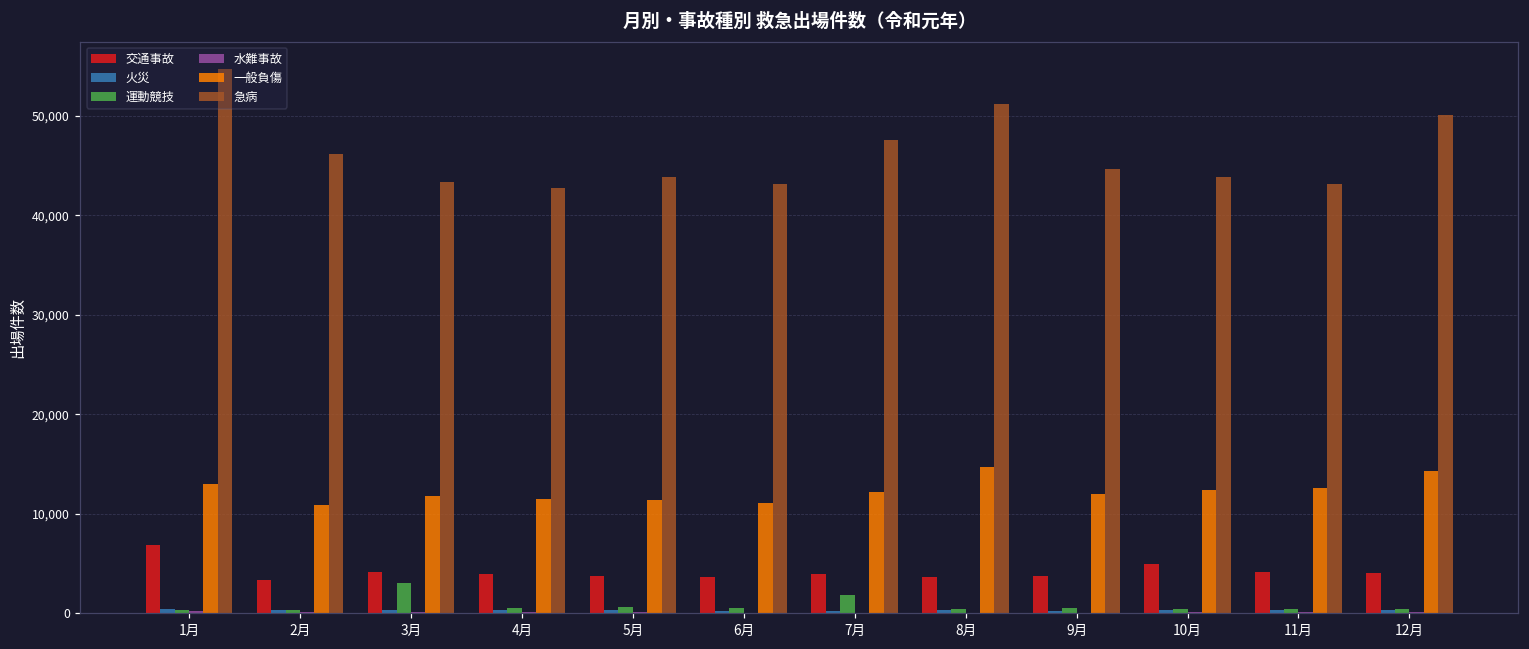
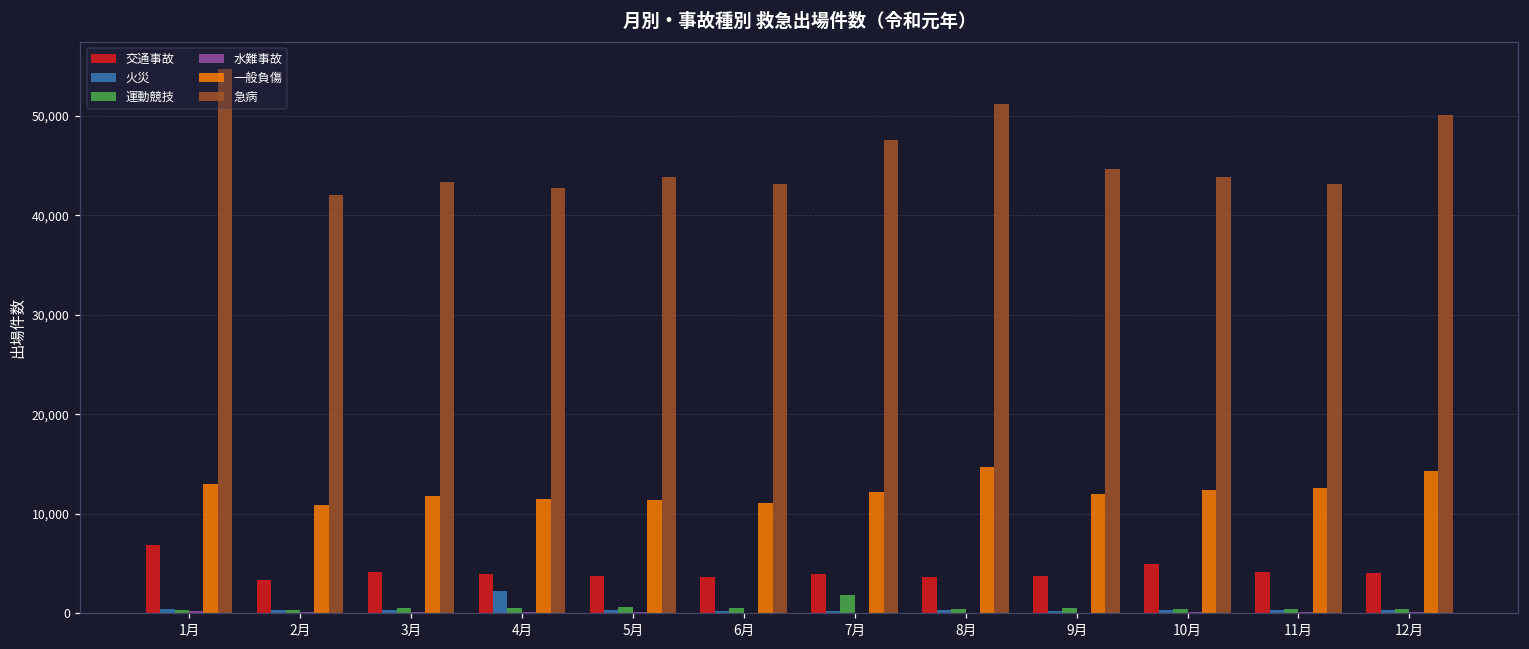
急病, 2月: 46,000 -> 42,000
運動競技, 3月: 3,000 -> 0
火災, 4月: 0 -> 2,000
